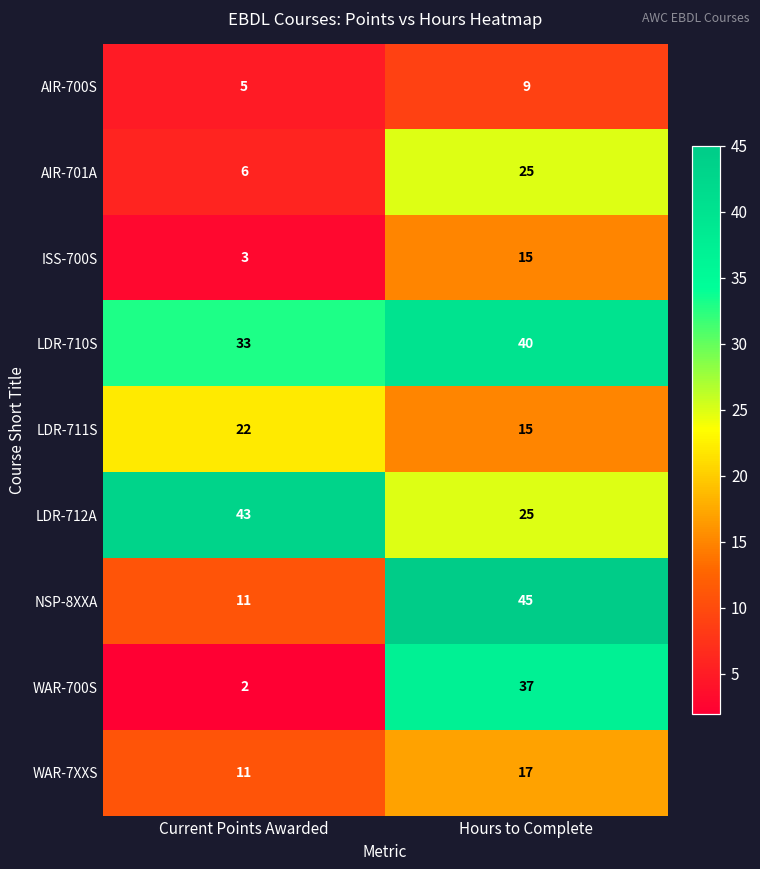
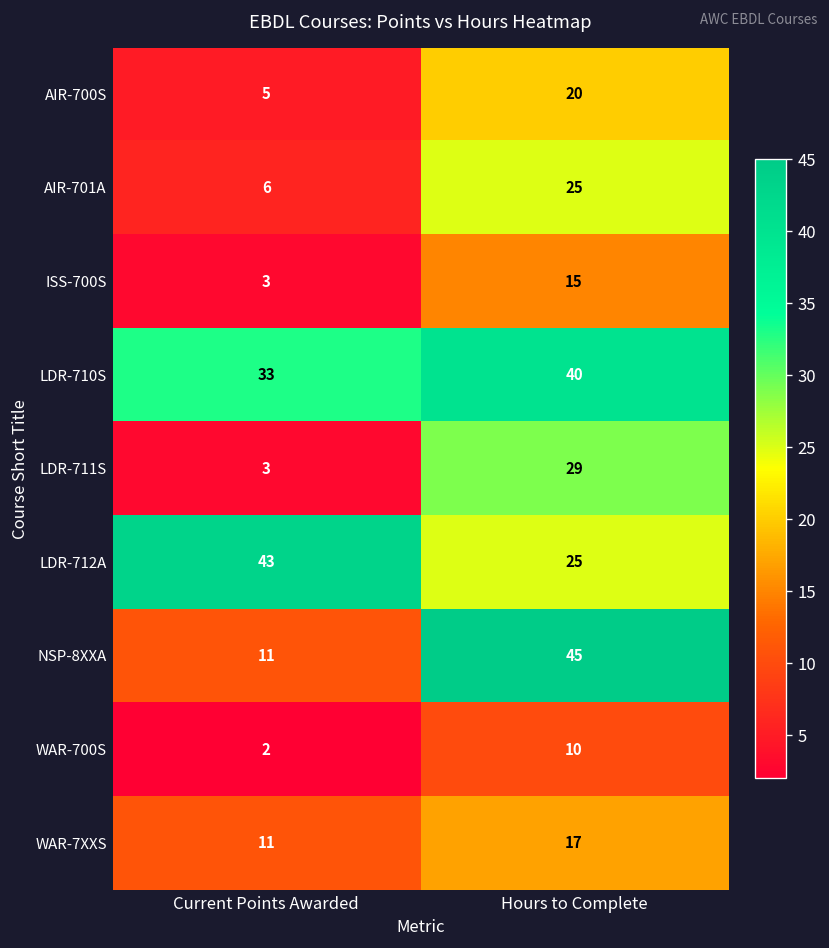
AIR-700S, Hours to Complete: 9 -> 20
LDR-711S, Current Points Awarded: 22 -> 3
LDR-711S, Hours to Complete: 15 -> 29
WAR-700S, Hours to Complete: 37 -> 10
